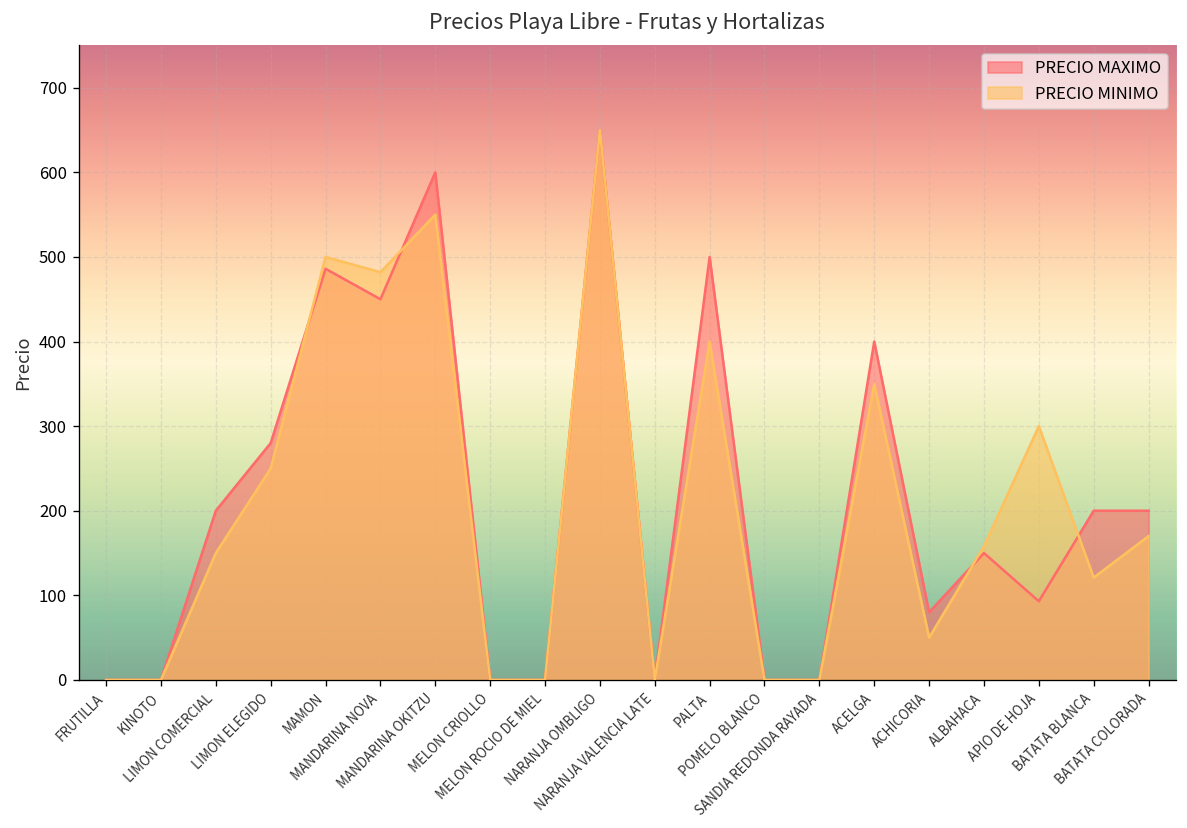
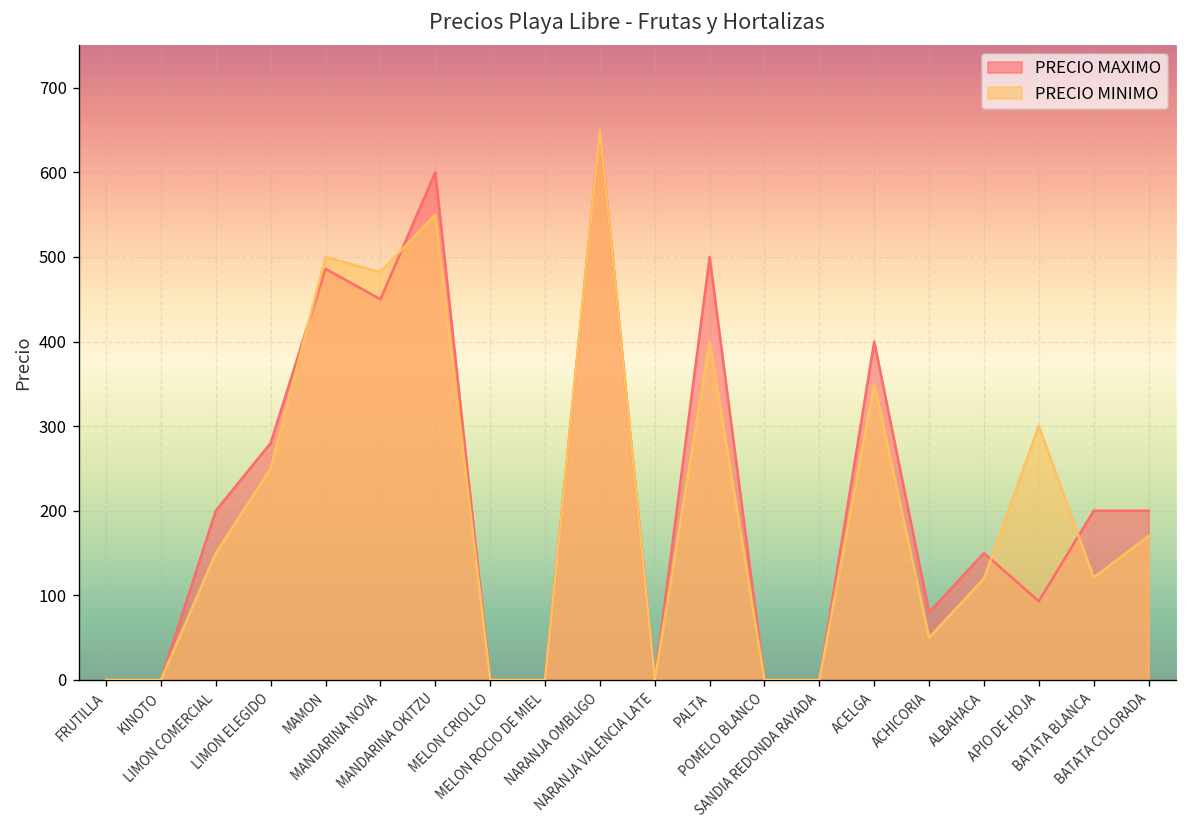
PRECIO MINIMO, ALBAHACA: 160 -> 120
